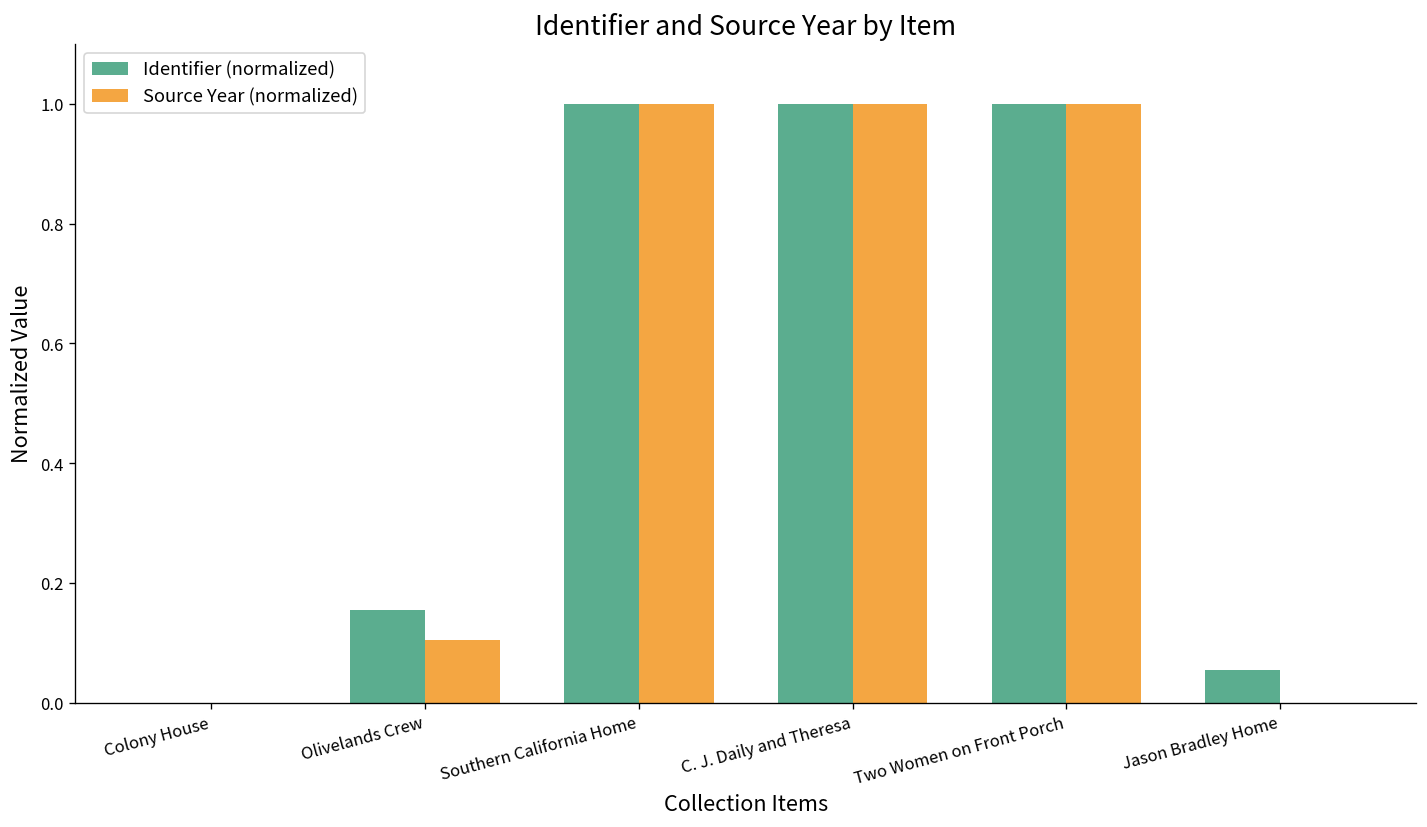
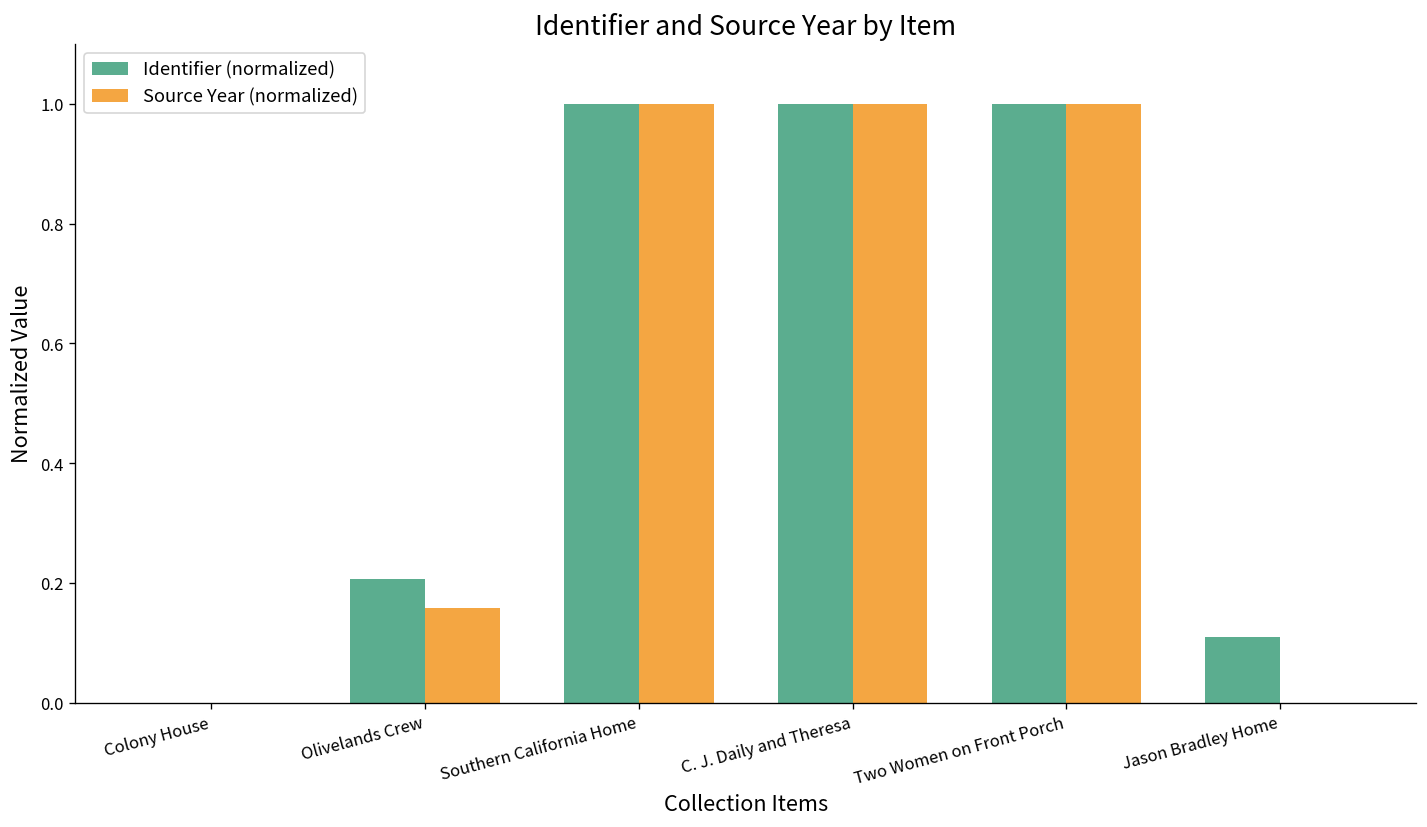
Identifier (normalized), Olivelands Crew: 0.16 -> 0.21
Source Year (normalized), Olivelands Crew: 0.11 -> 0.16
Identifier (normalized), Jason Bradley Home: 0.05 -> 0.11
